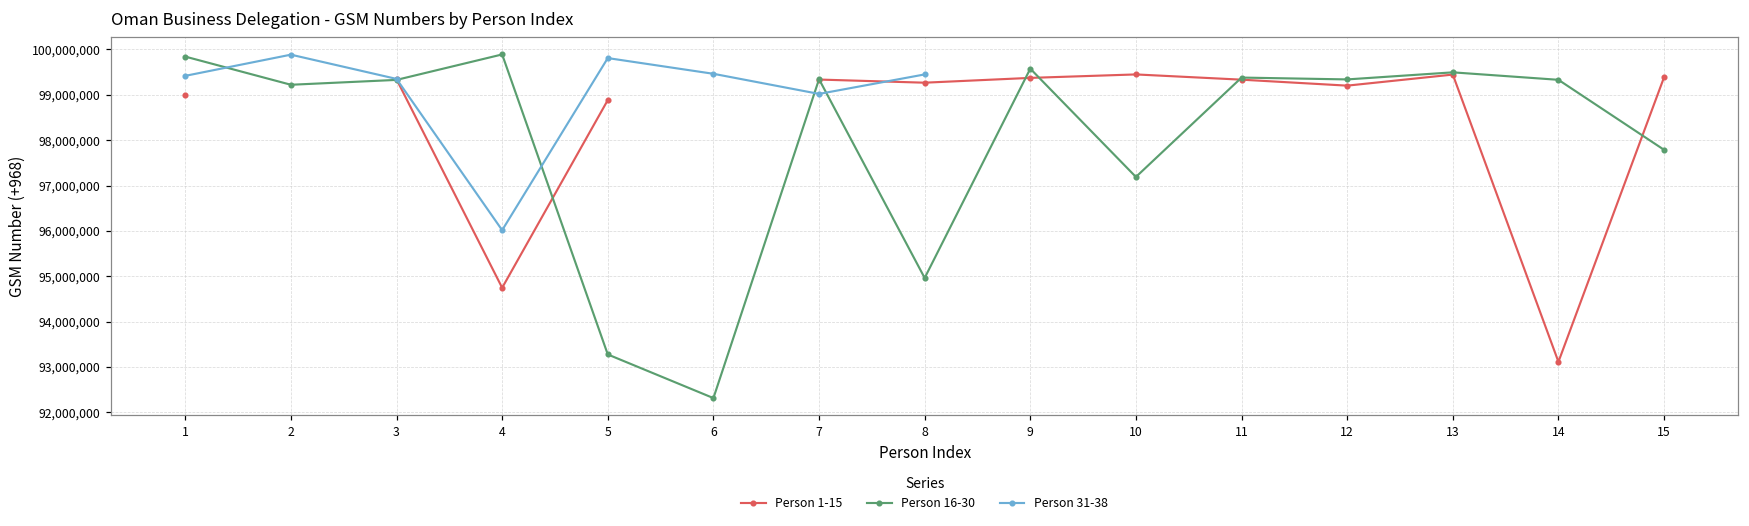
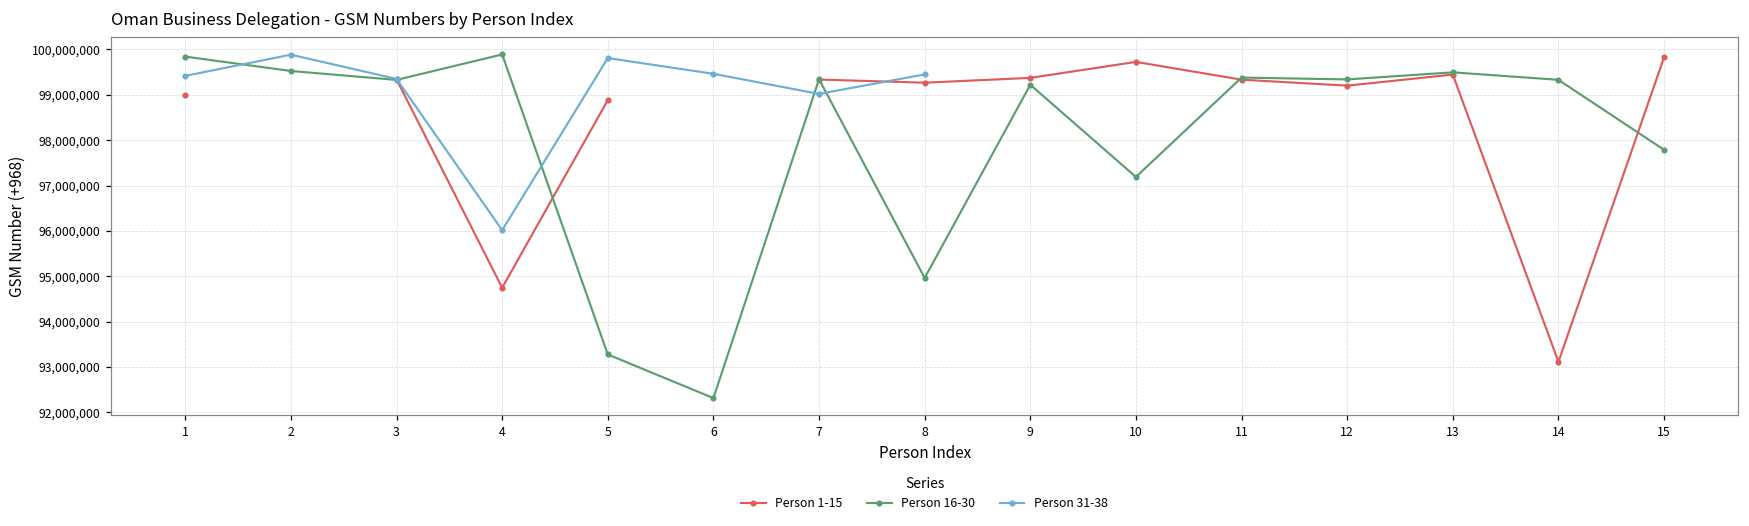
Person 16-30, 2: 99,200,000 -> 99,500,000
Person 16-30, 9: 99,600,000 -> 99,200,000
Person 1-15, 10: 99,500,000 -> 99,700,000
Person 1-15, 15: 99,400,000 -> 99,800,000
